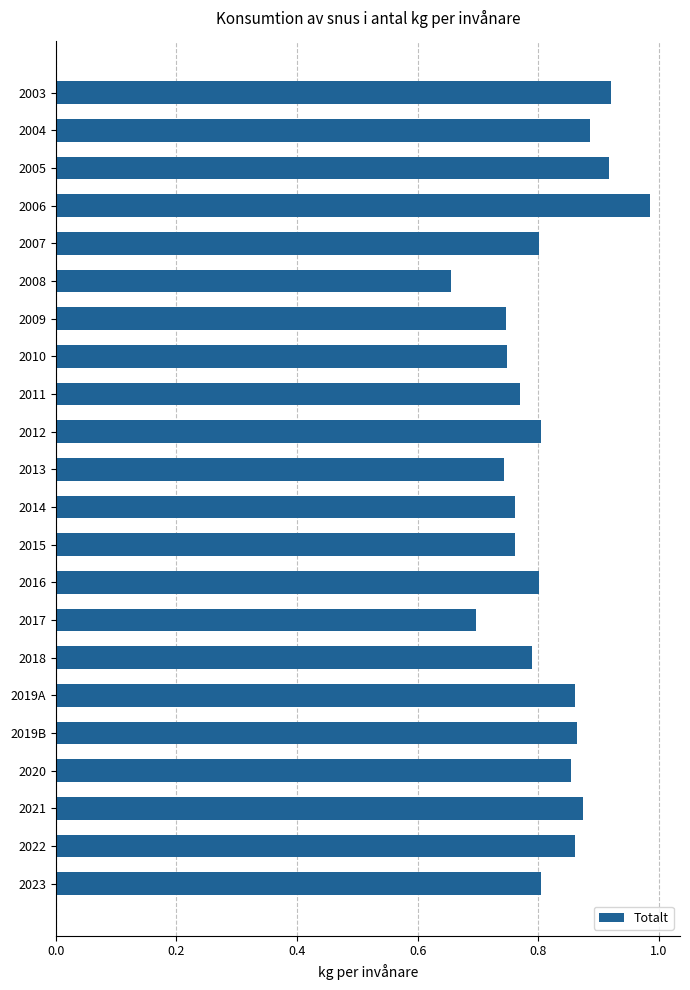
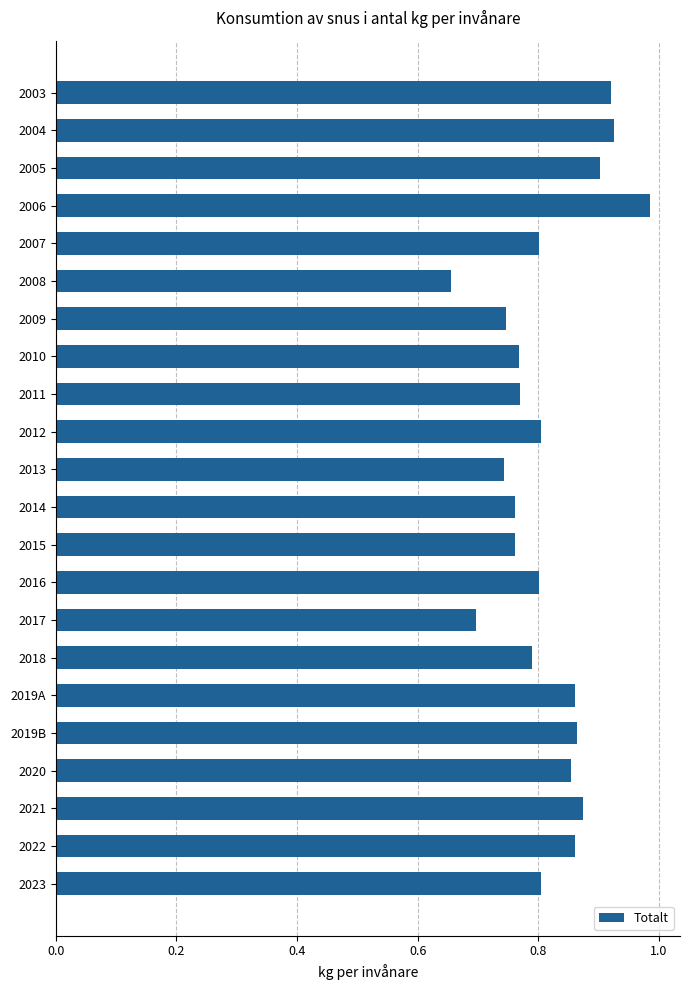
2004: 0.89 -> 0.93
2005: 0.92 -> 0.90
2010: 0.75 -> 0.77
